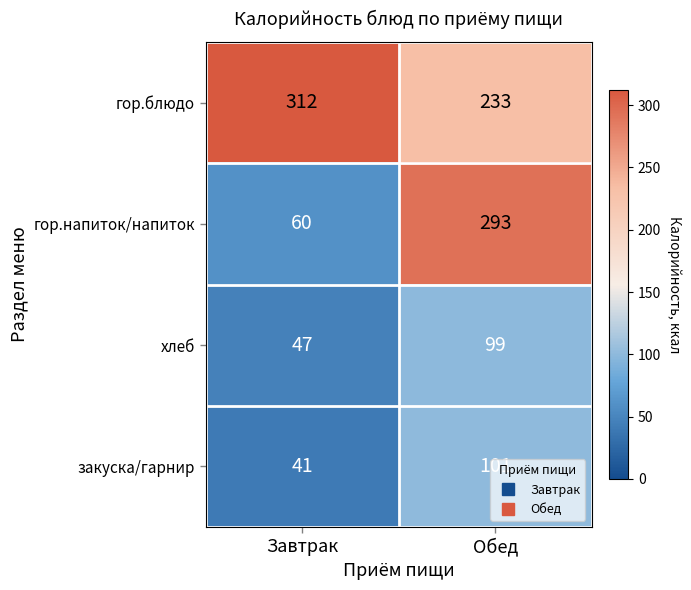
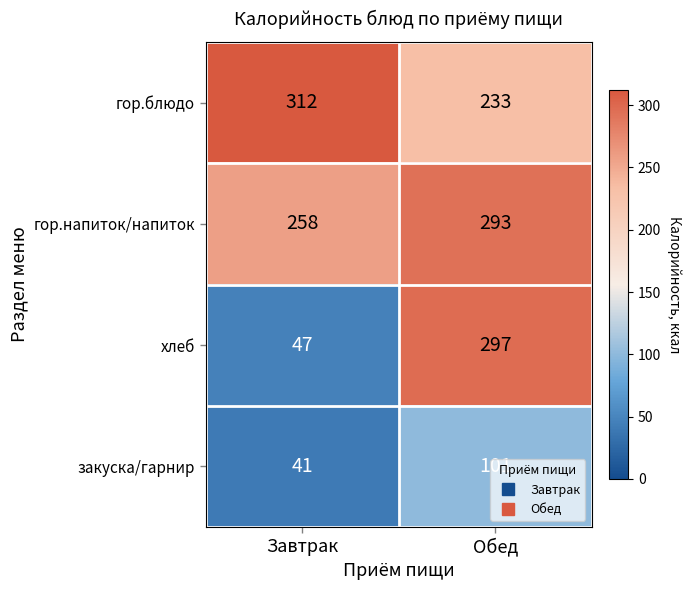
гор.напиток/напиток, Завтрак: 60 -> 258
хлеб, Обед: 99 -> 297
